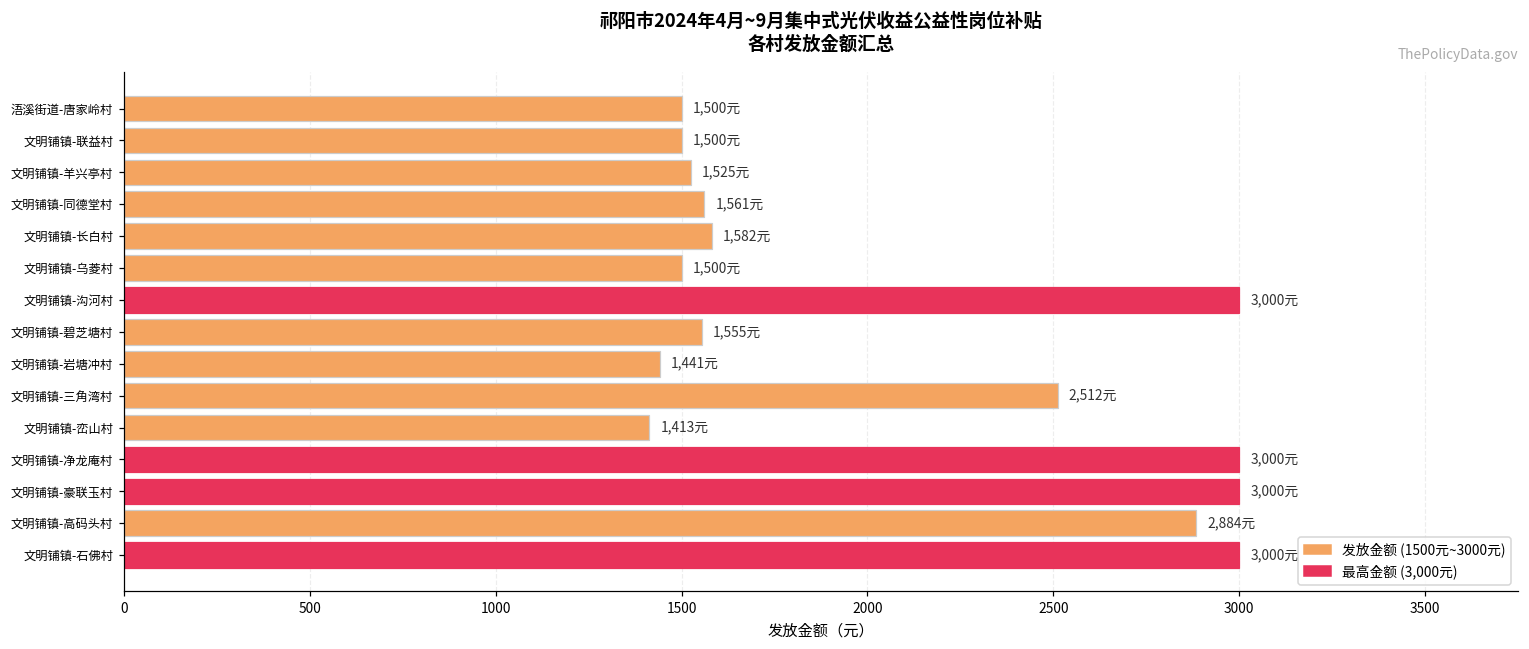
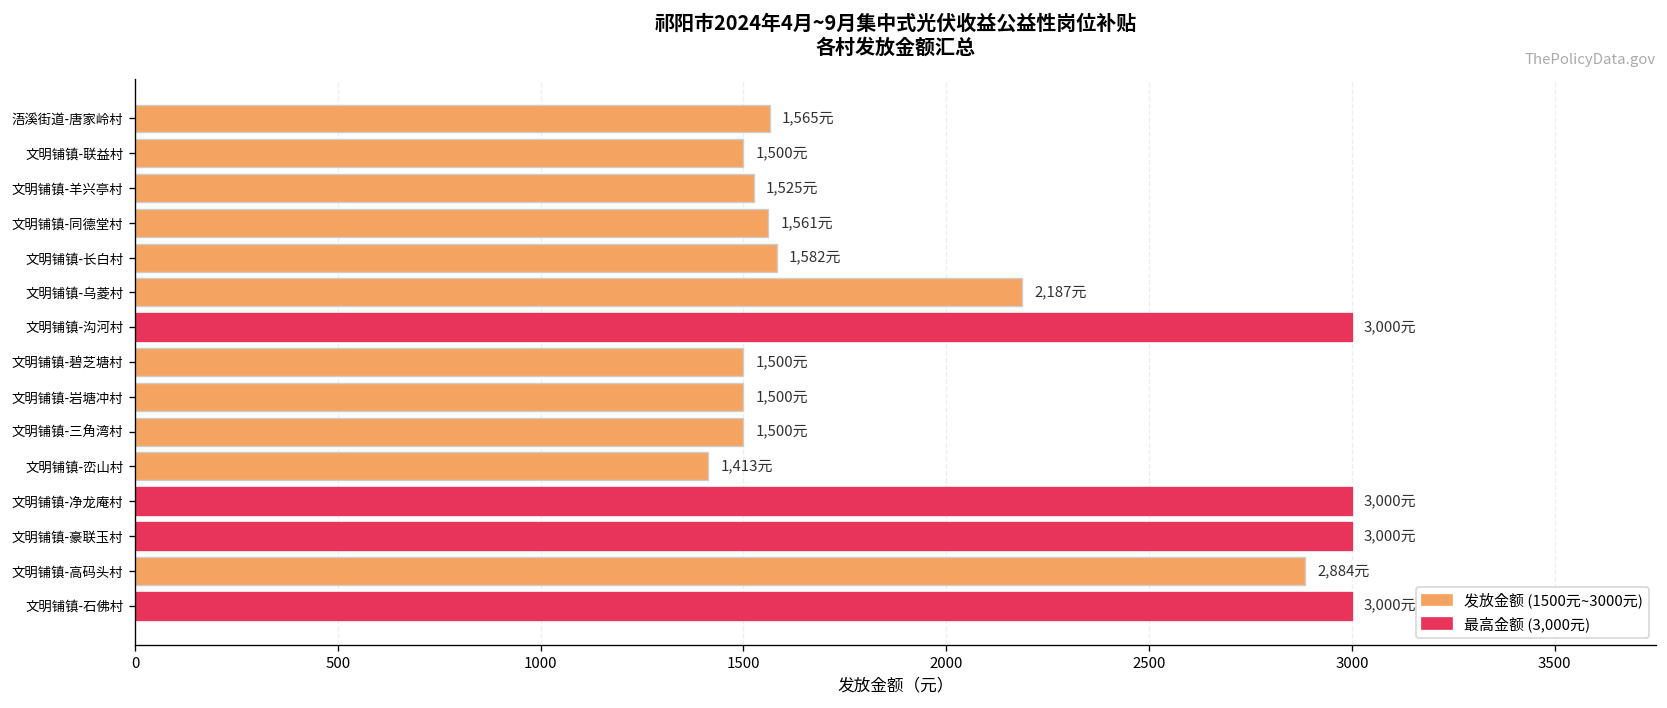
浯溪街道-唐家岭村: 1,500元 -> 1,565元
文明铺镇-乌菱村: 1,500元 -> 2,187元
文明铺镇-碧芝塘村: 1,555元 -> 1,500元
文明铺镇-岩塘冲村: 1,441元 -> 1,500元
文明铺镇-三角湾村: 2,512元 -> 1,500元
